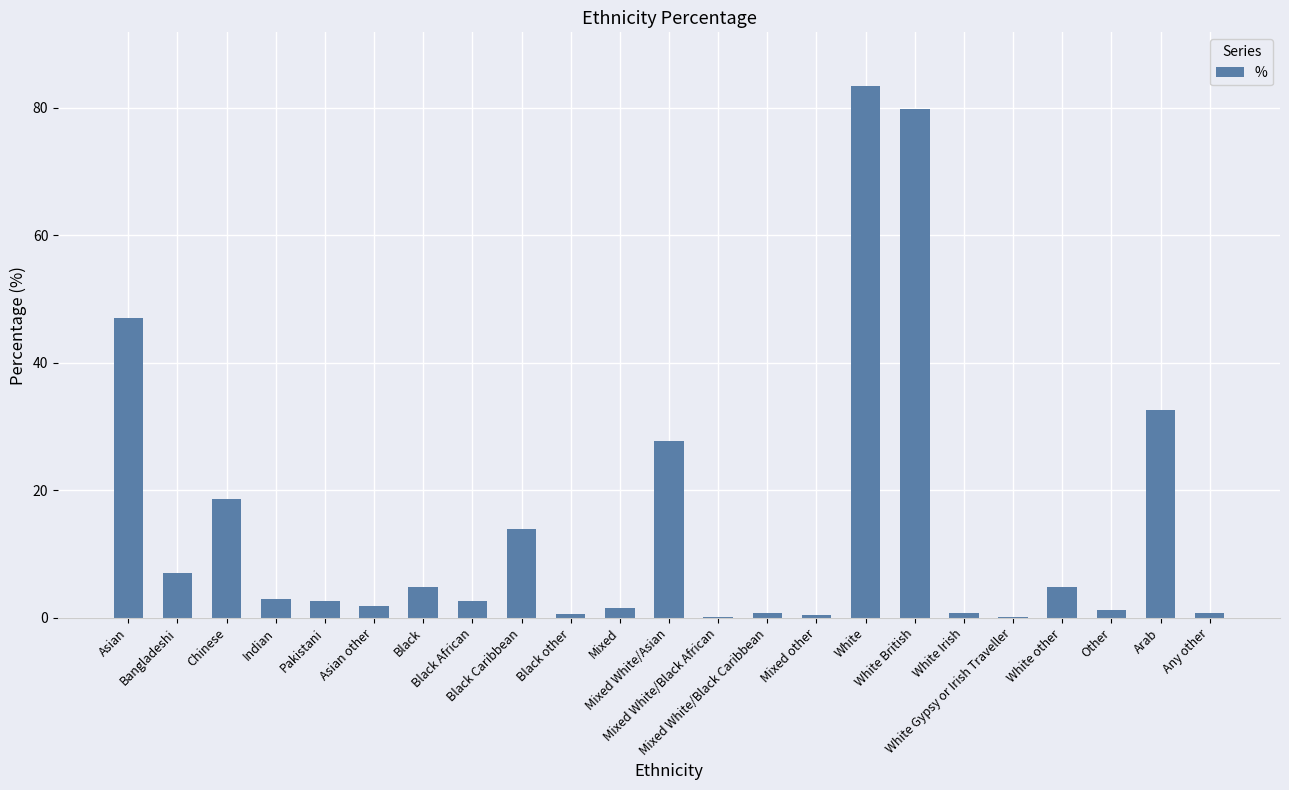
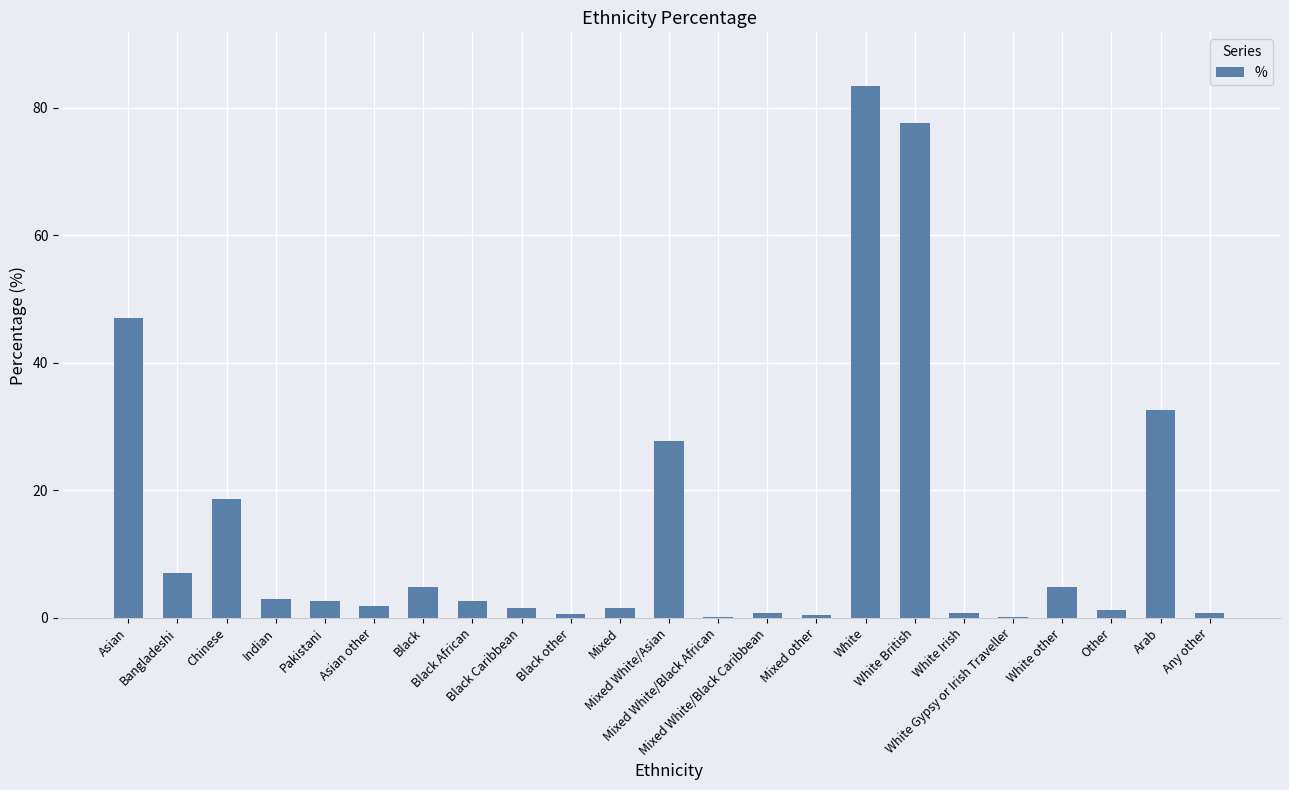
Black Caribbean: 14 -> 2
White British: 80 -> 78
